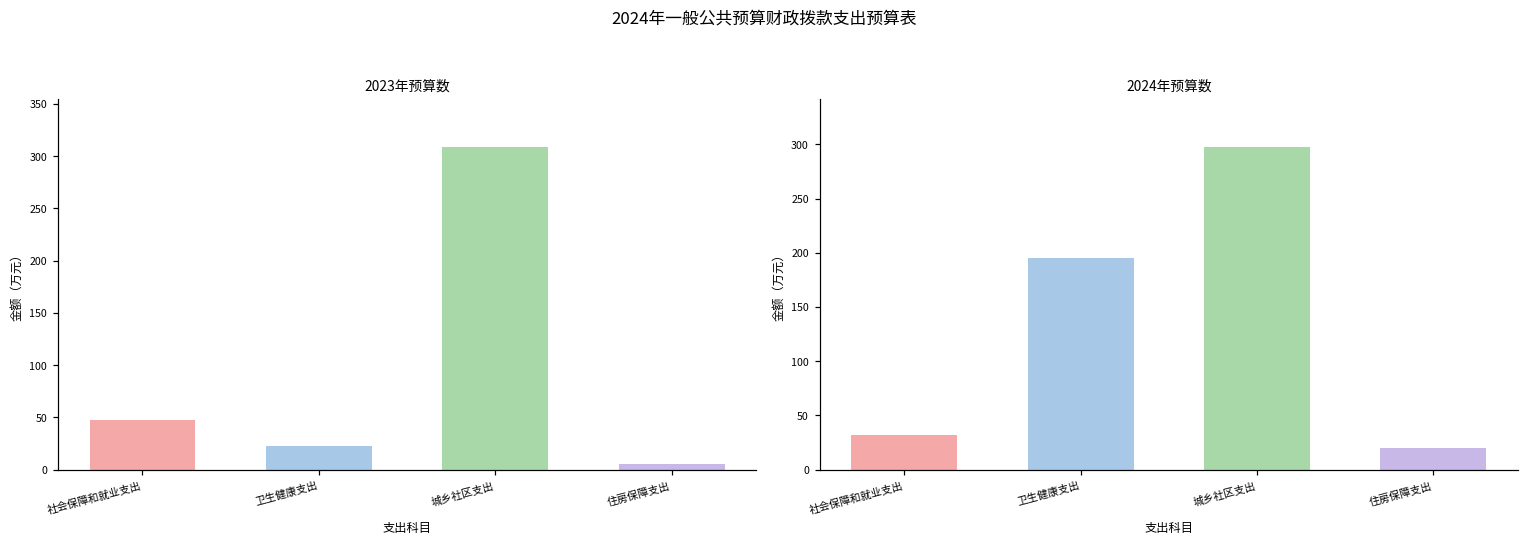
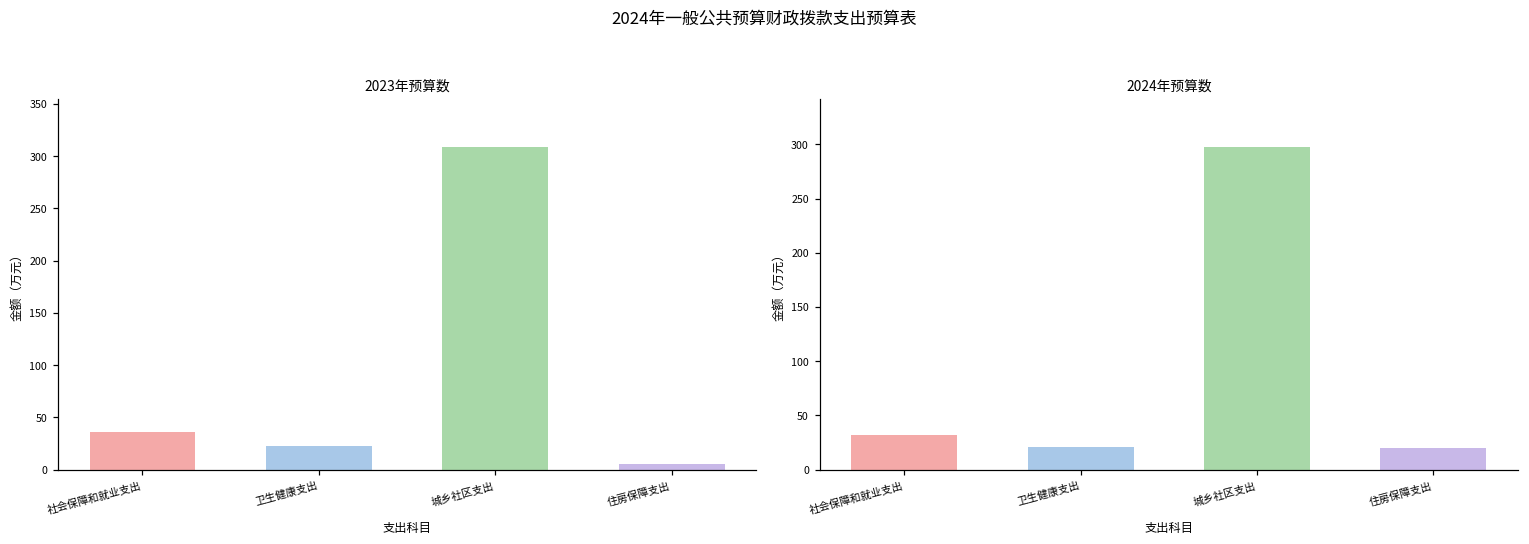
2023年预算数, 社会保障和就业支出: 50 -> 40
2024年预算数, 卫生健康支出: 190 -> 20
